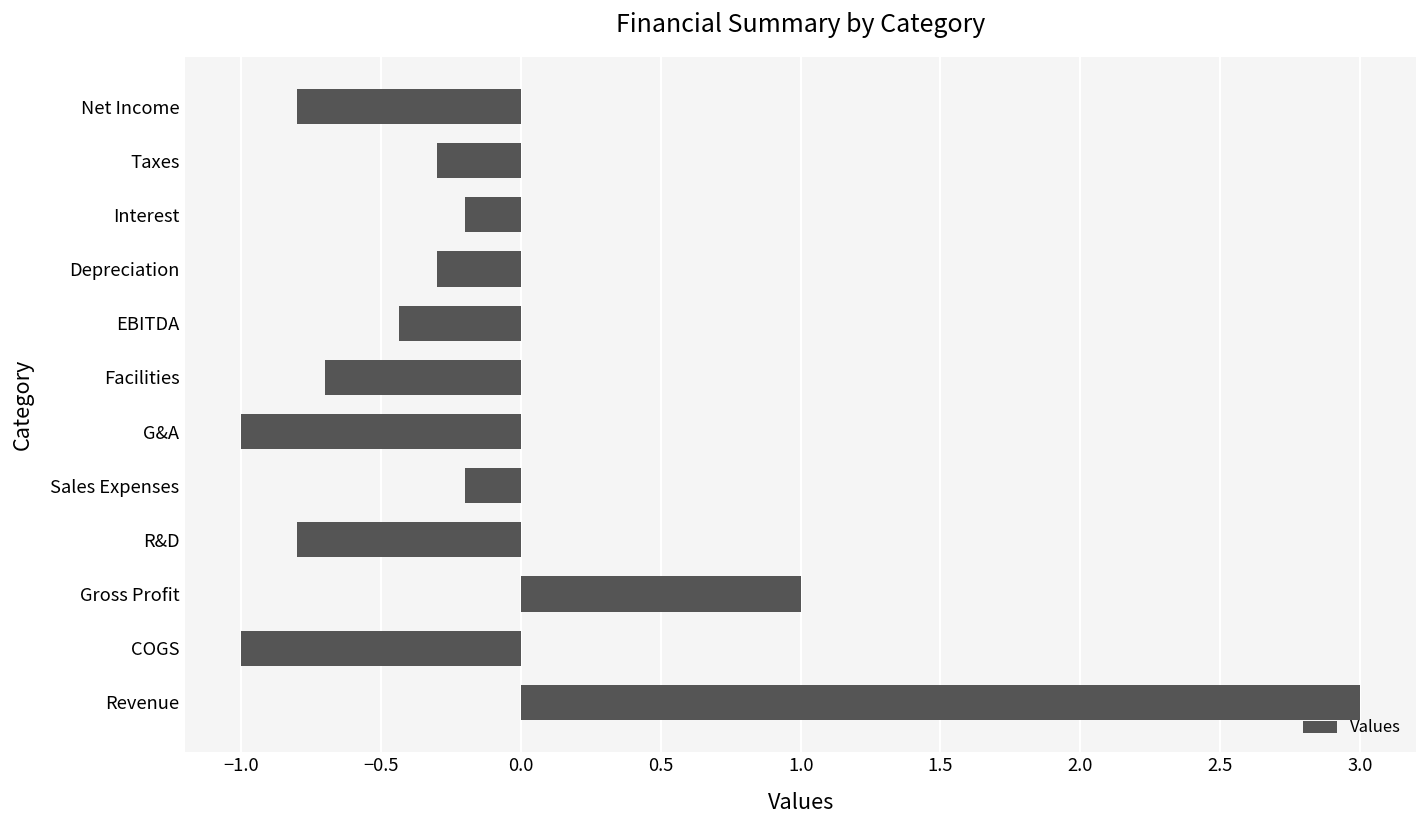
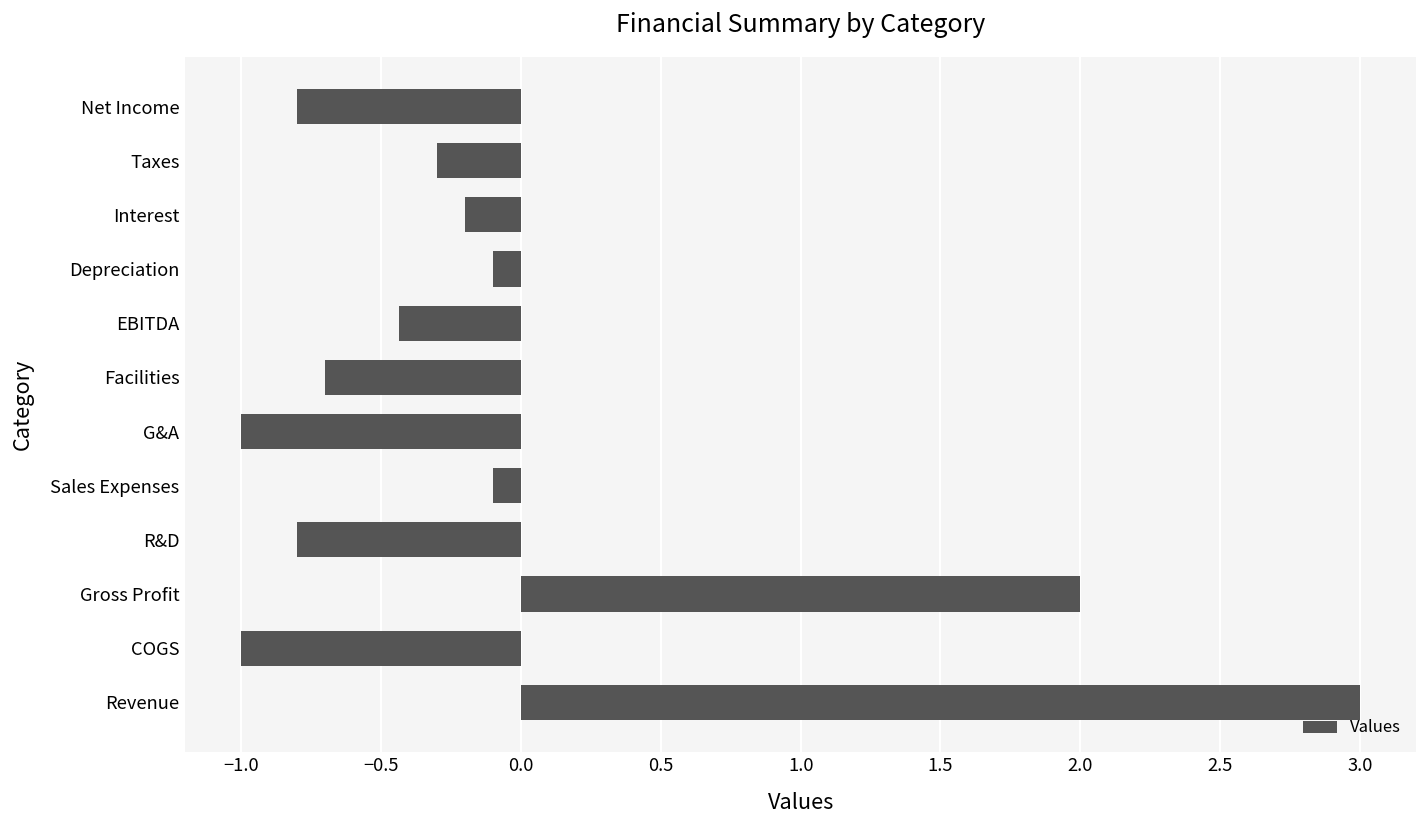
Depreciation: -0.3 -> -0.1
Sales Expenses: -0.2 -> -0.1
Gross Profit: 1 -> 2
